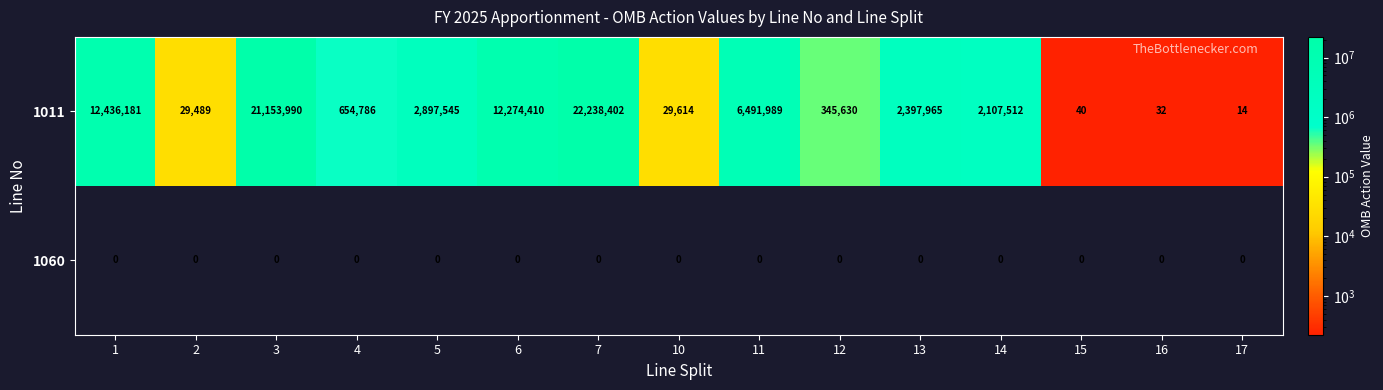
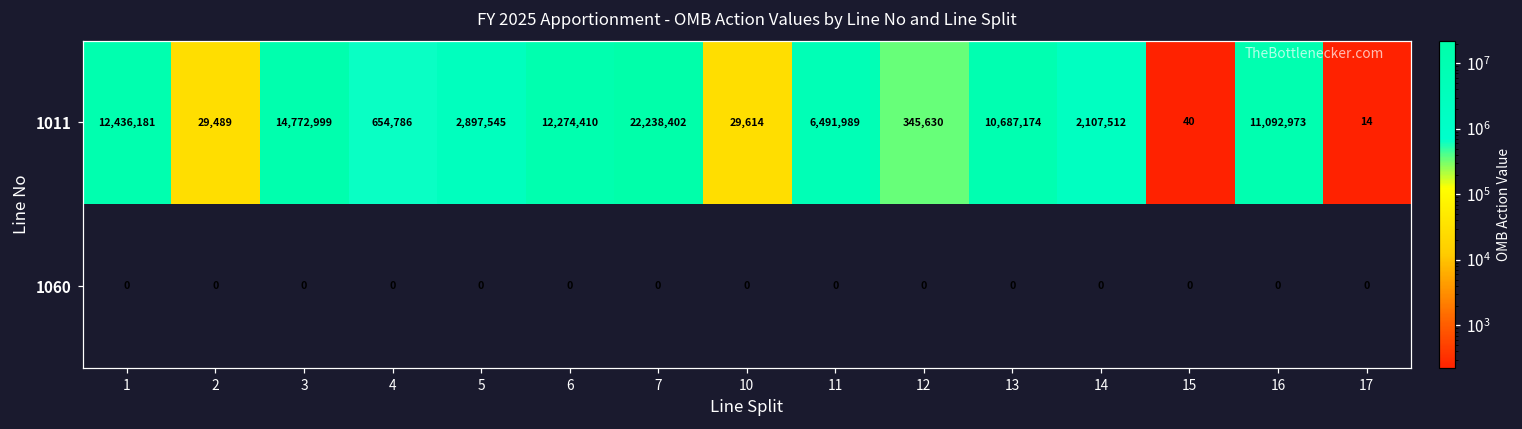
1011, 3: 21,153,990 -> 14,772,999
1011, 13: 2,397,965 -> 10,687,174
1011, 16: 32 -> 11,092,973
